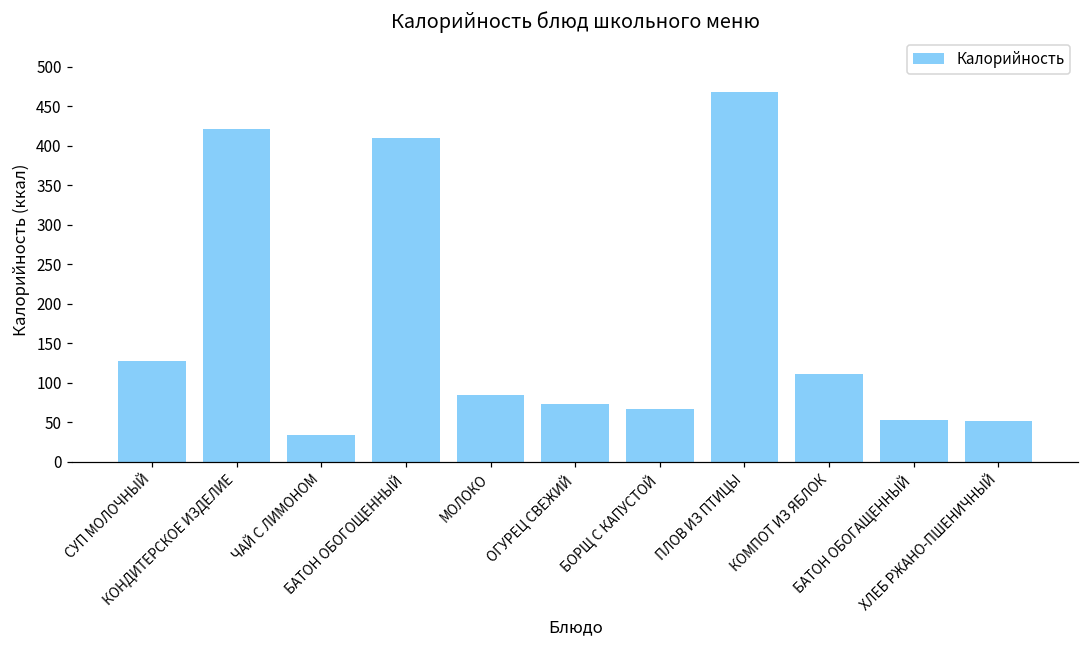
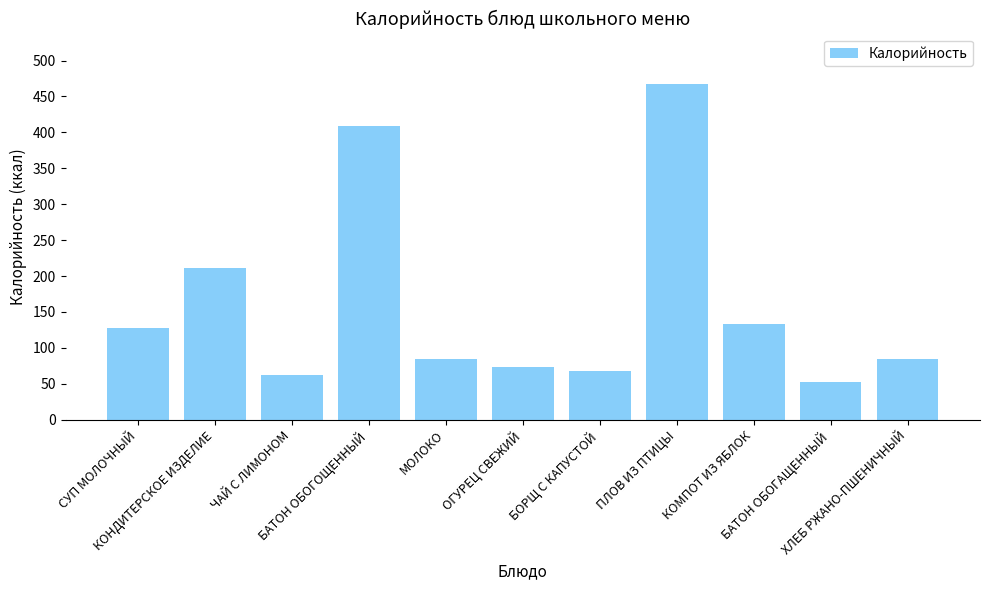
КОНДИТЕРСКОЕ ИЗДЕЛИЕ: 420 -> 210
ЧАЙ С ЛИМОНОМ: 30 -> 60
КОМПОТ ИЗ ЯБЛОК: 110 -> 130
ХЛЕБ РЖАНО-ПШЕНИЧНЫЙ: 50 -> 90
